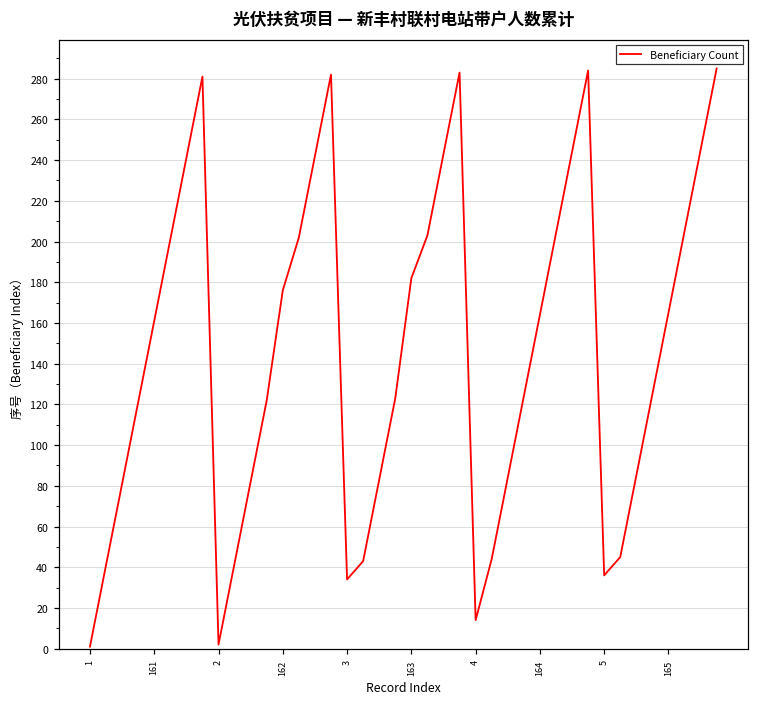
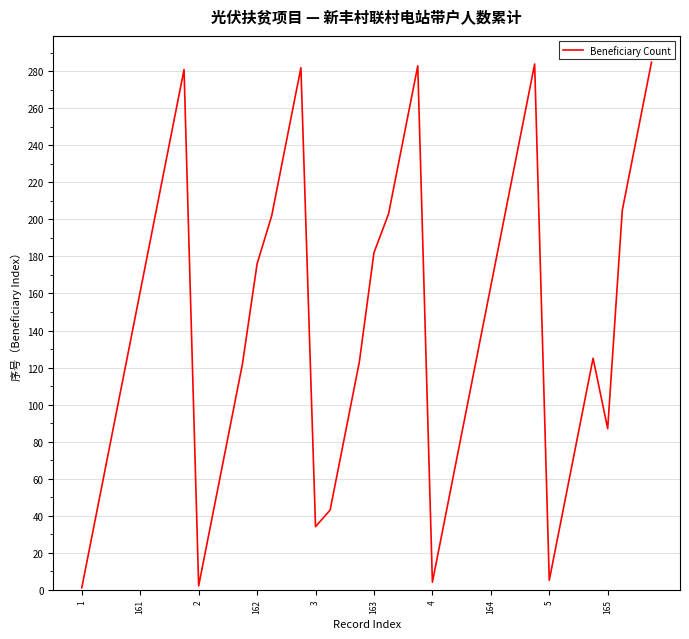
4: 14 -> 4
5: 36 -> 5
165: 165 -> 87
